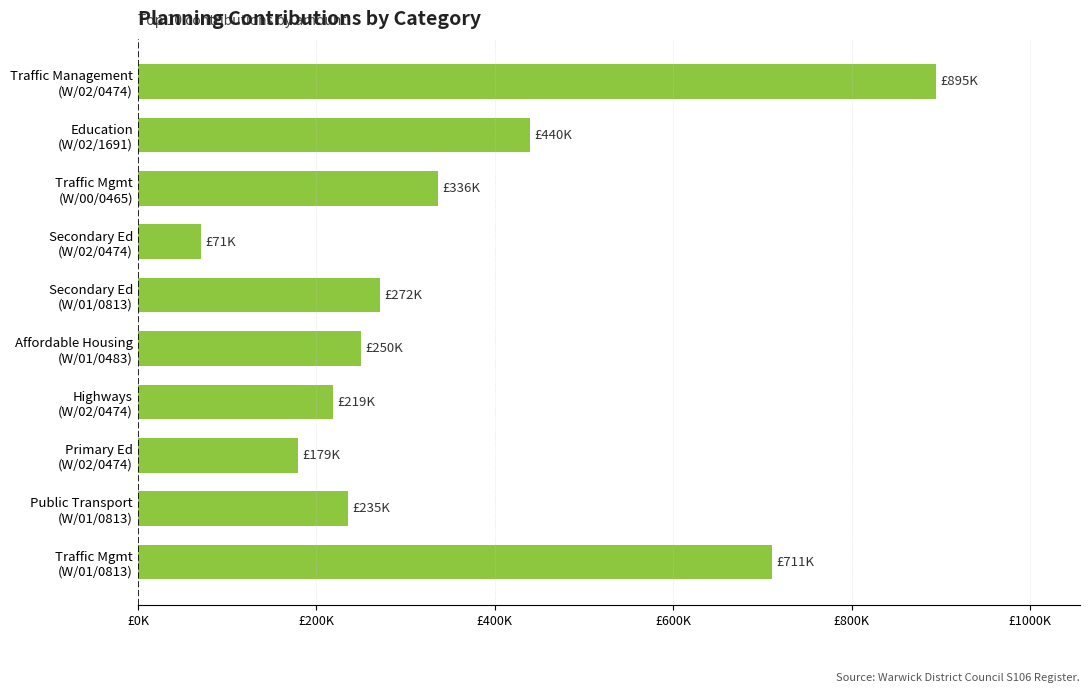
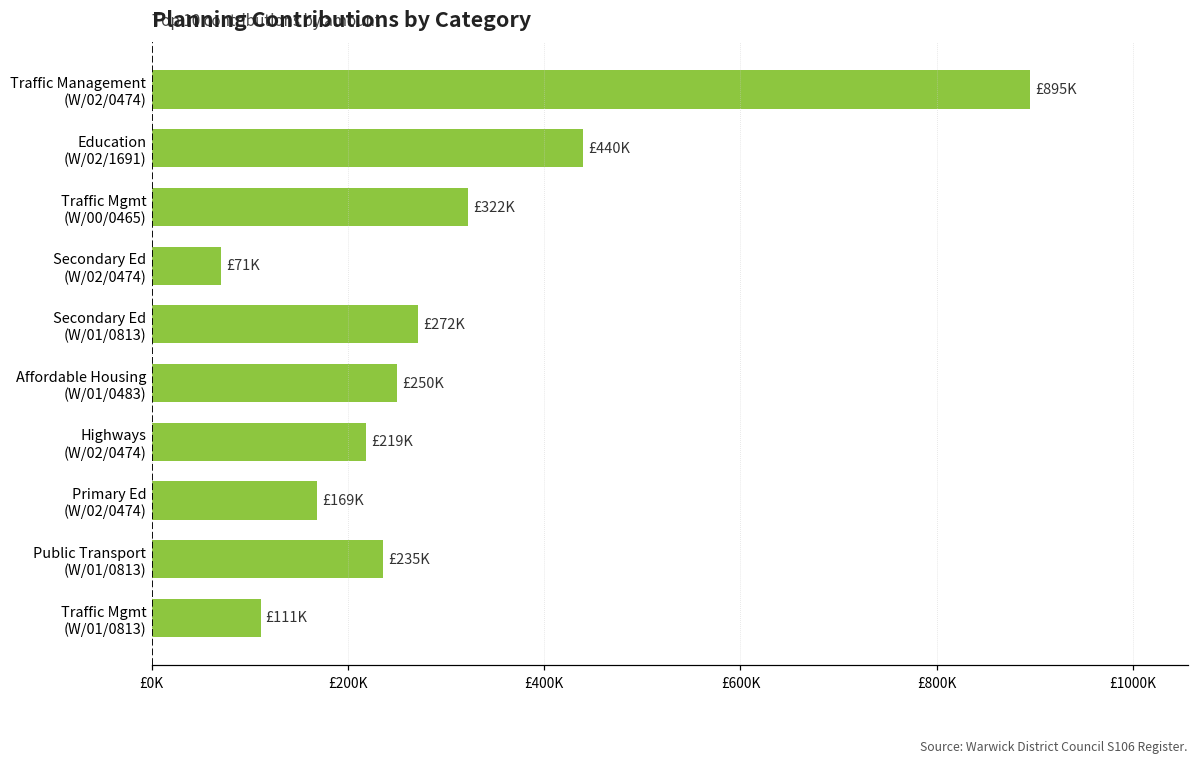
Traffic Mgmt (W/00/0465): £336K -> £322K
Primary Ed (W/02/0474): £179K -> £169K
Traffic Mgmt (W/01/0813): £711K -> £111K
